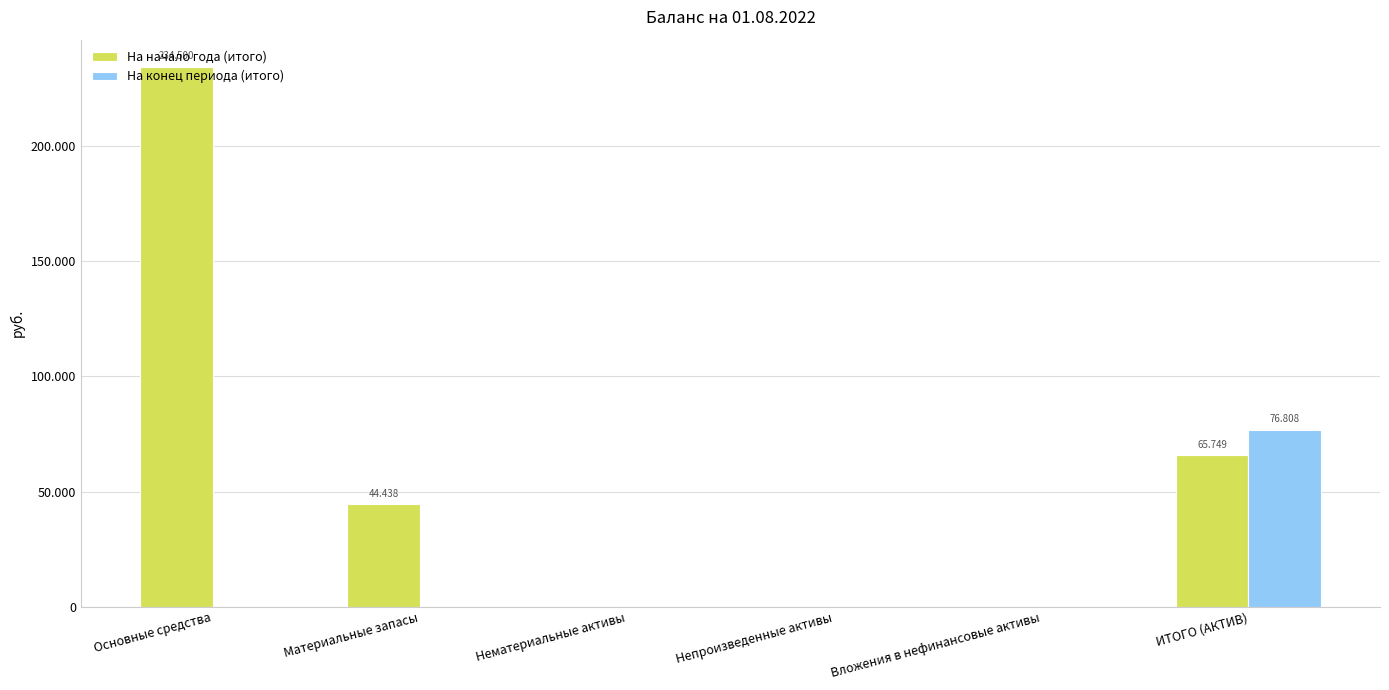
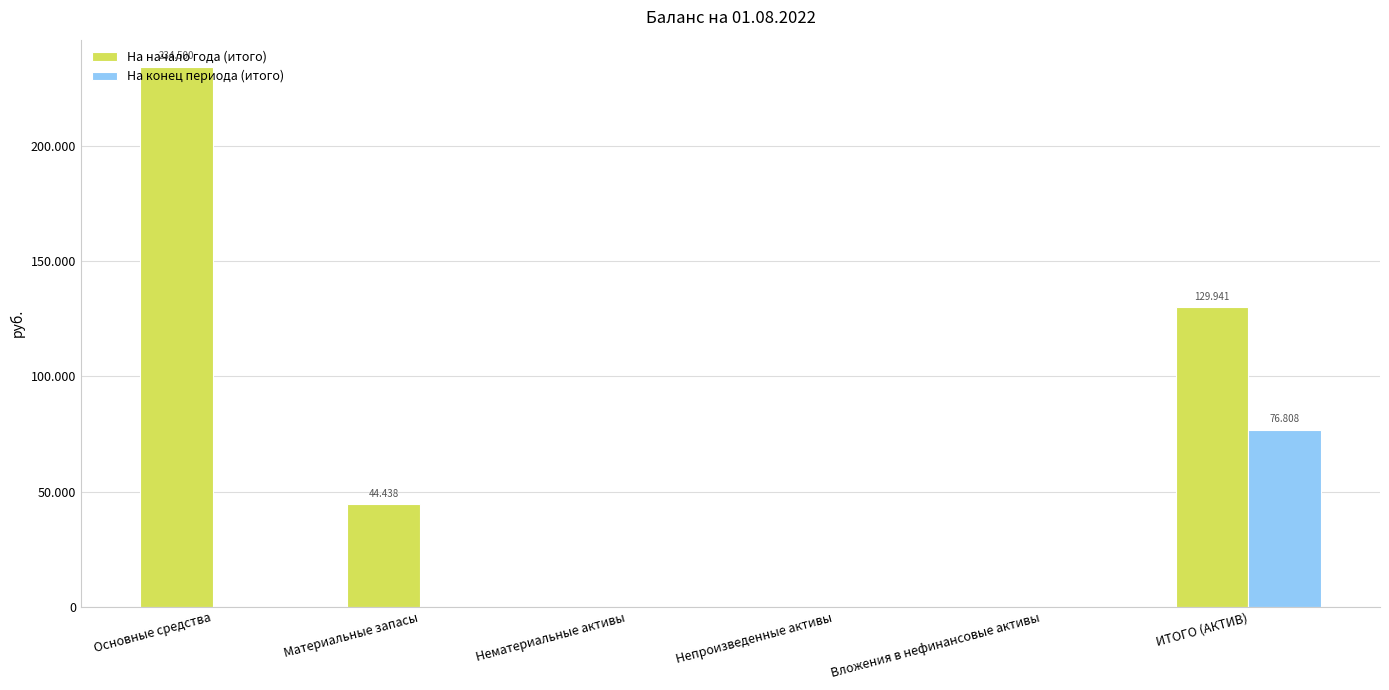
На начало года (итого), ИТОГО (АКТИВ): 65.749 -> 129.941
